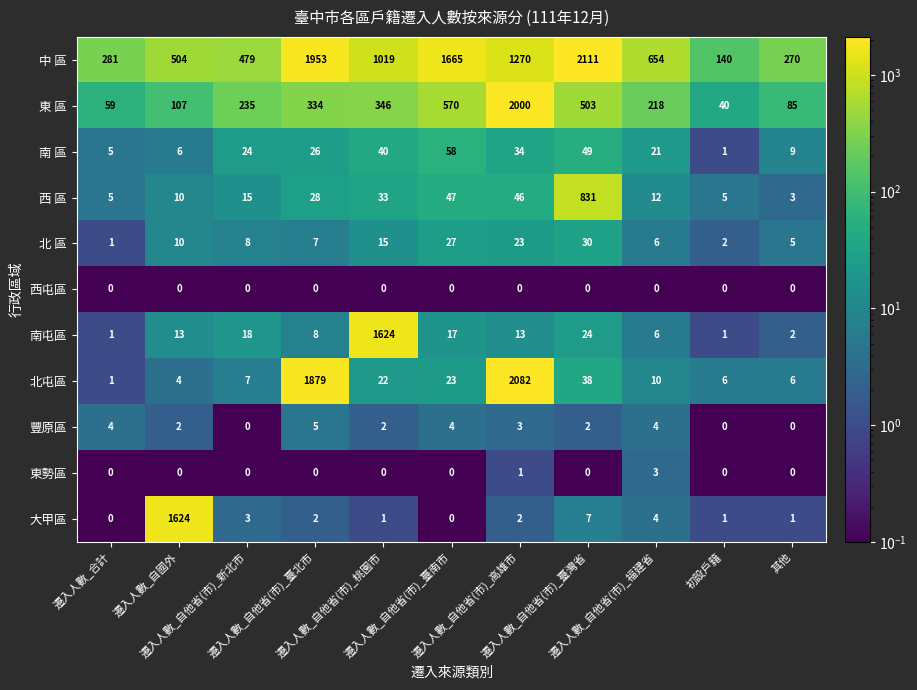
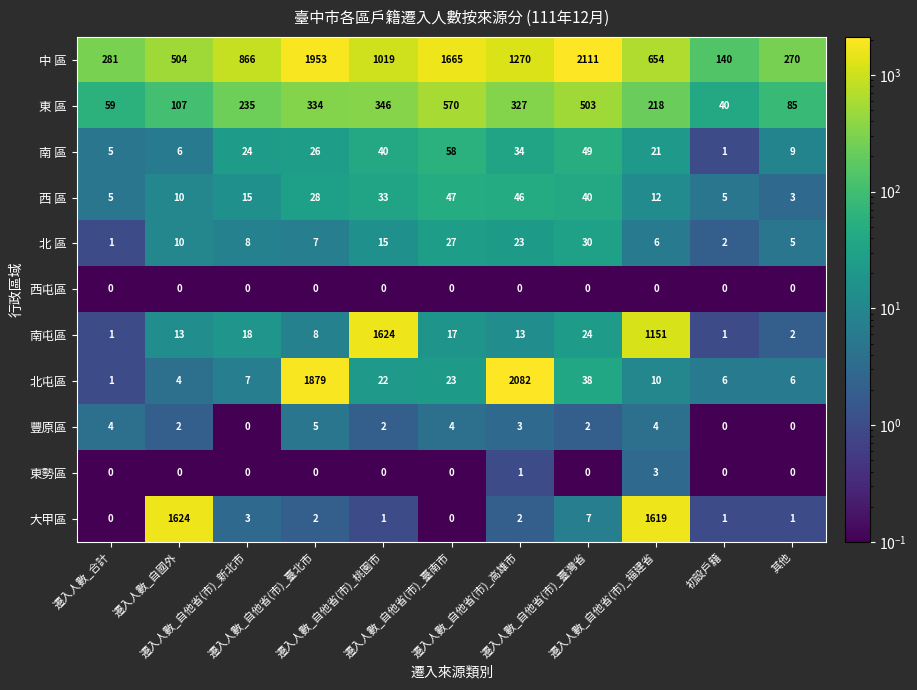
中 區, 遷入人數_自他省(市)_新北市: 479 -> 866
東 區, 遷入人數_自他省(市)_高雄市: 2000 -> 327
西 區, 遷入人數_自他省(市)_臺灣省: 831 -> 40
南屯區, 遷入人數_自他省(市)_福建省: 6 -> 1151
大甲區, 遷入人數_自他省(市)_福建省: 4 -> 1619
